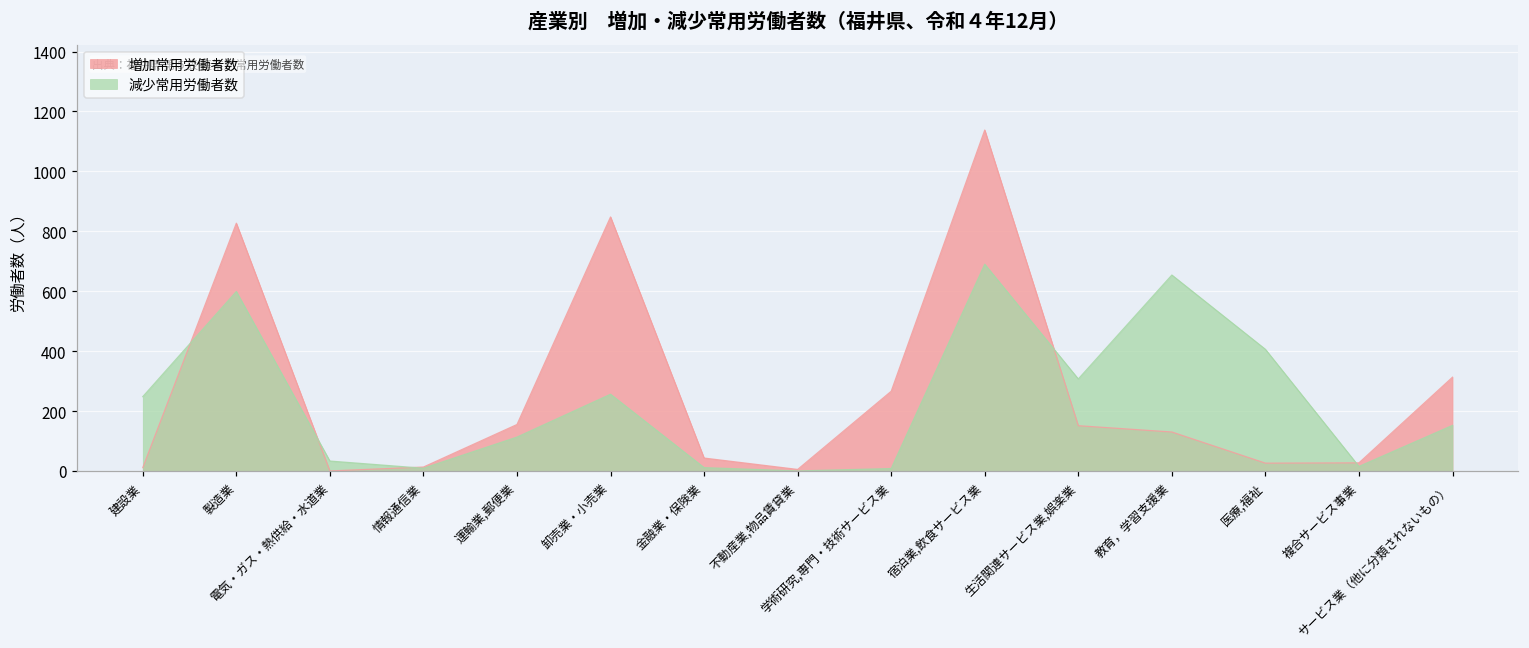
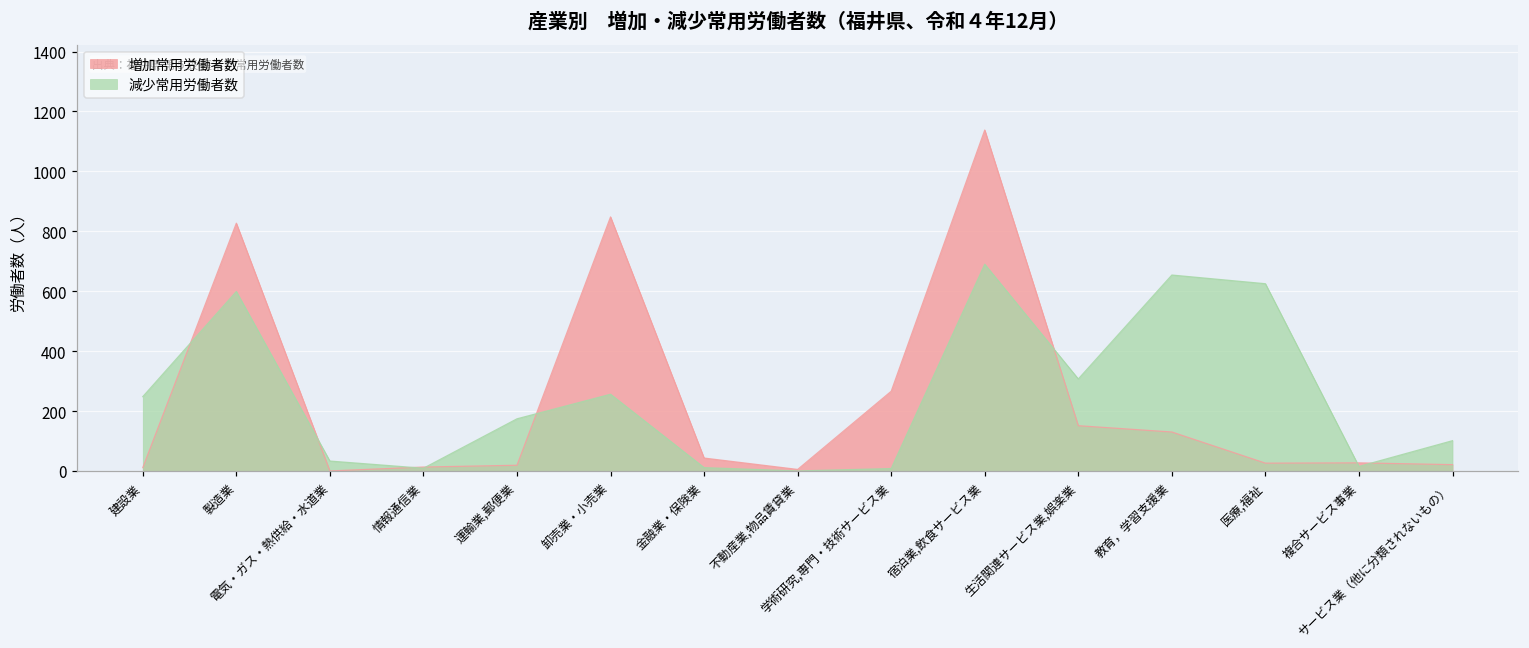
増加常用労働者数, 運輸業,郵便業: 160 -> 20
減少常用労働者数, 運輸業,郵便業: 110 -> 170
減少常用労働者数, 医療,福祉: 410 -> 630
増加常用労働者数, サービス業（他に分類されないもの）: 310 -> 20
減少常用労働者数, サービス業（他に分類されないもの）: 150 -> 100
